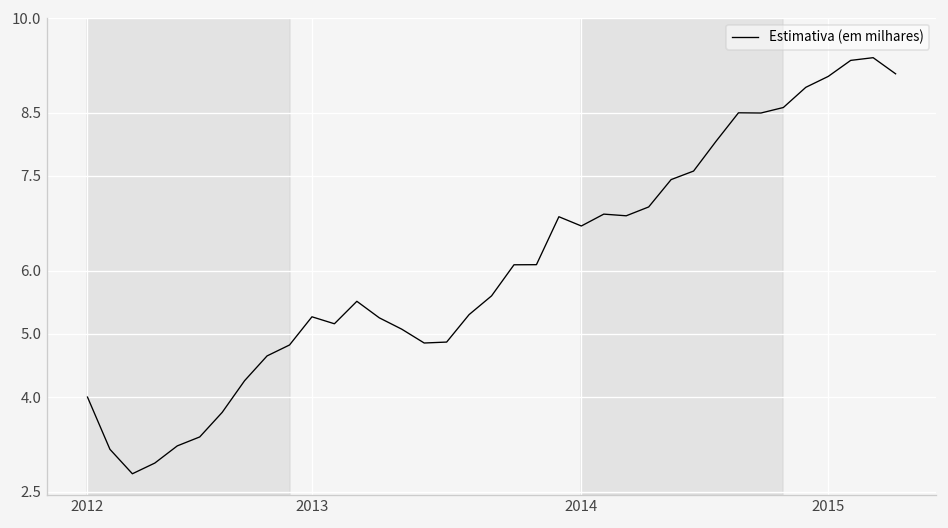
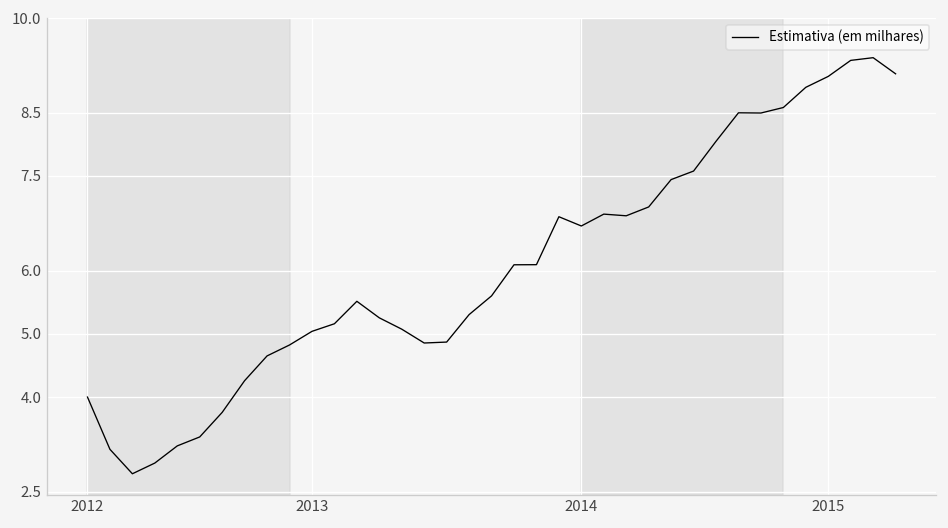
2013: 5.3 -> 5.0
